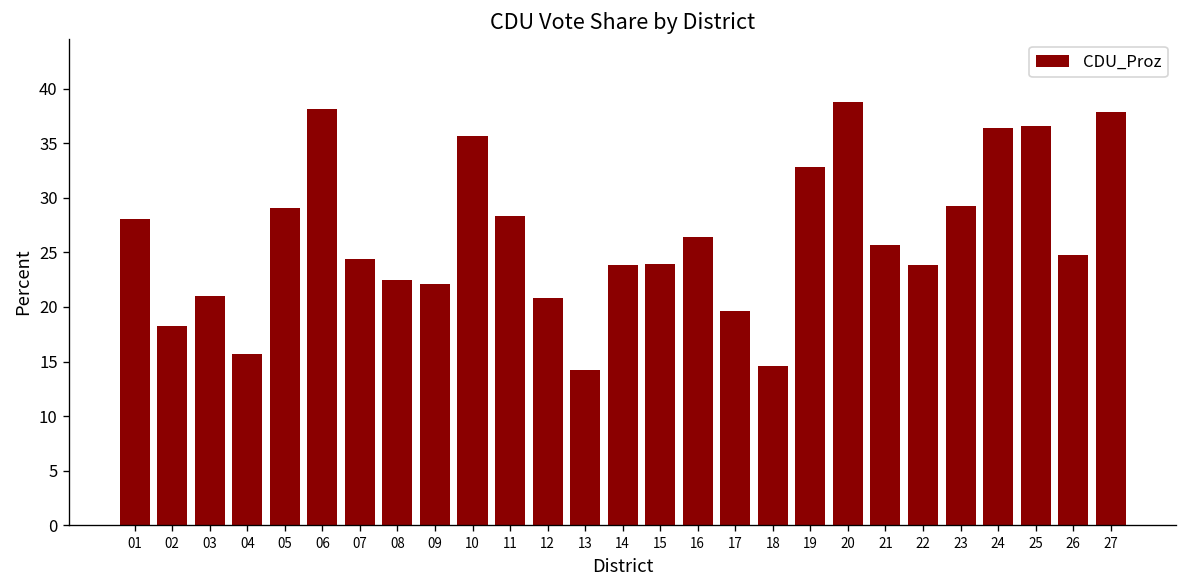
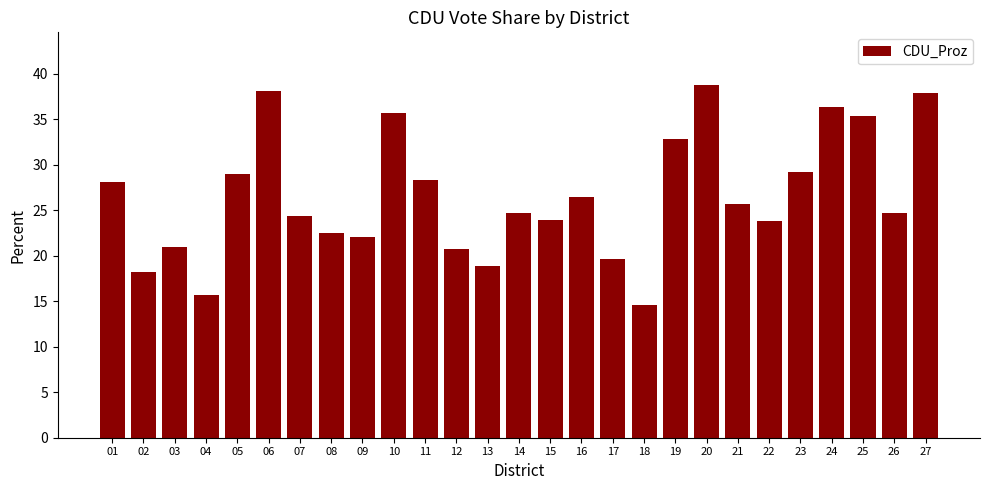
13: 14 -> 19
14: 24 -> 25
25: 37 -> 35
